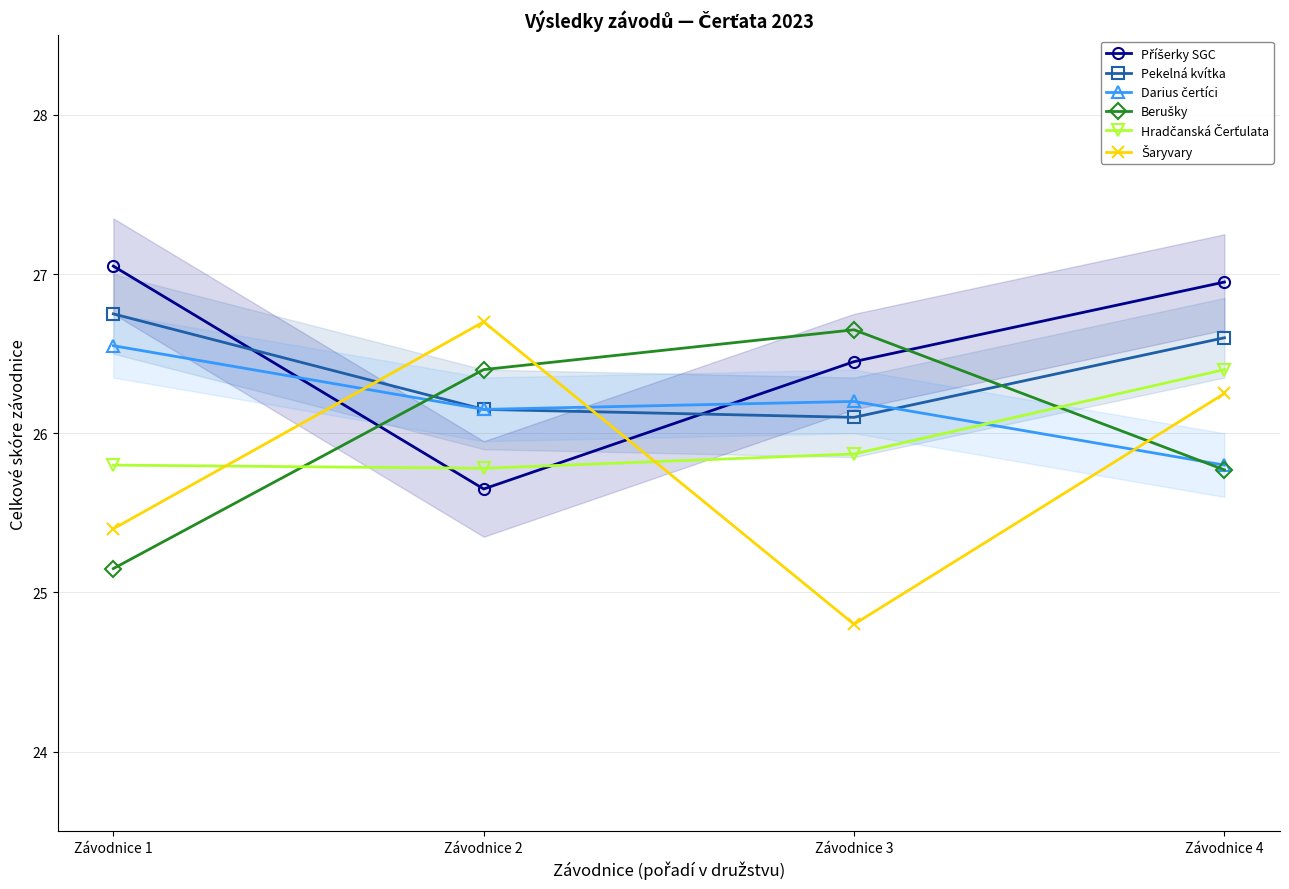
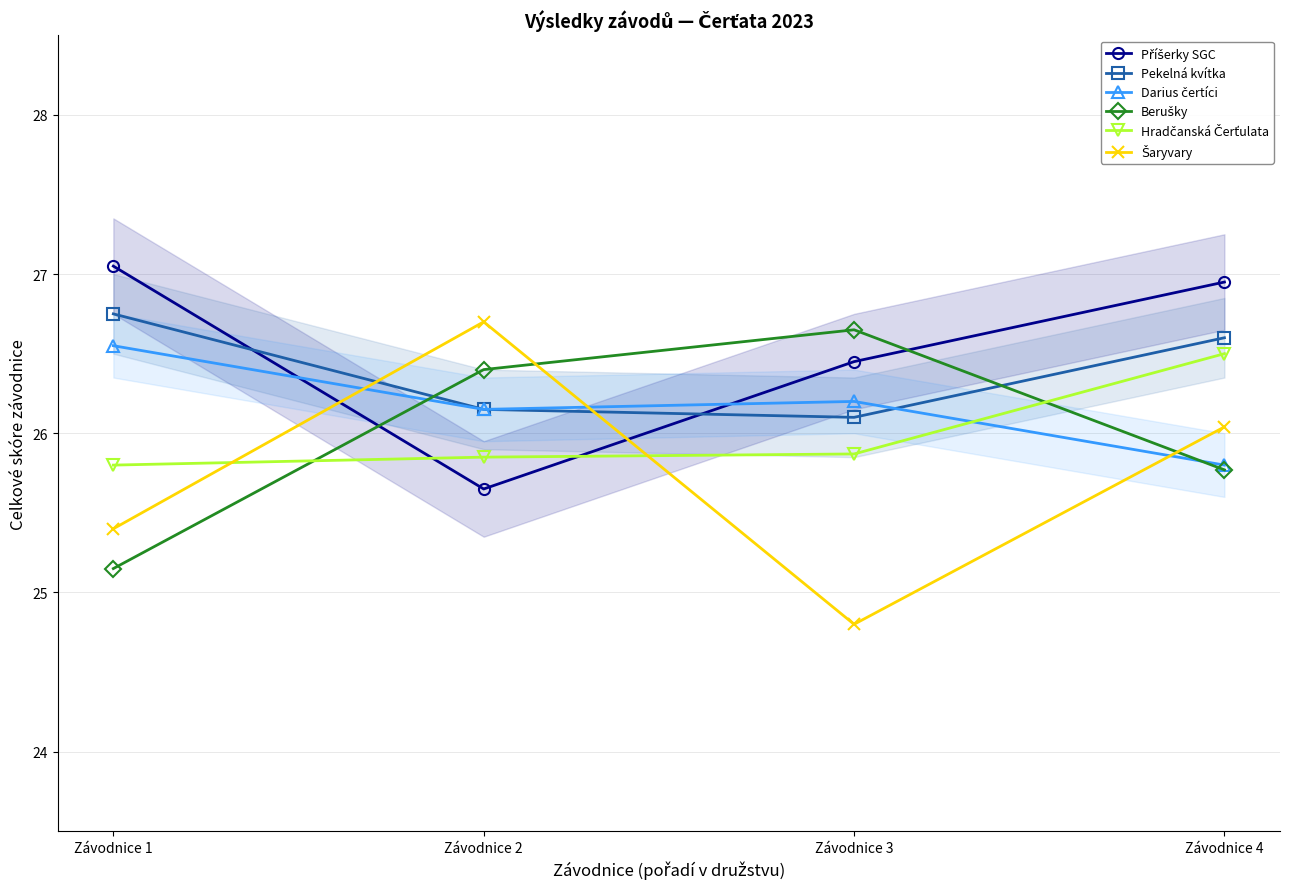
Hradčanská Čerťulata, Závodnice 2: 25.78 -> 25.85
Hradčanská Čerťulata, Závodnice 4: 26.4 -> 26.5
Šaryvary, Závodnice 4: 26.25 -> 26.04
